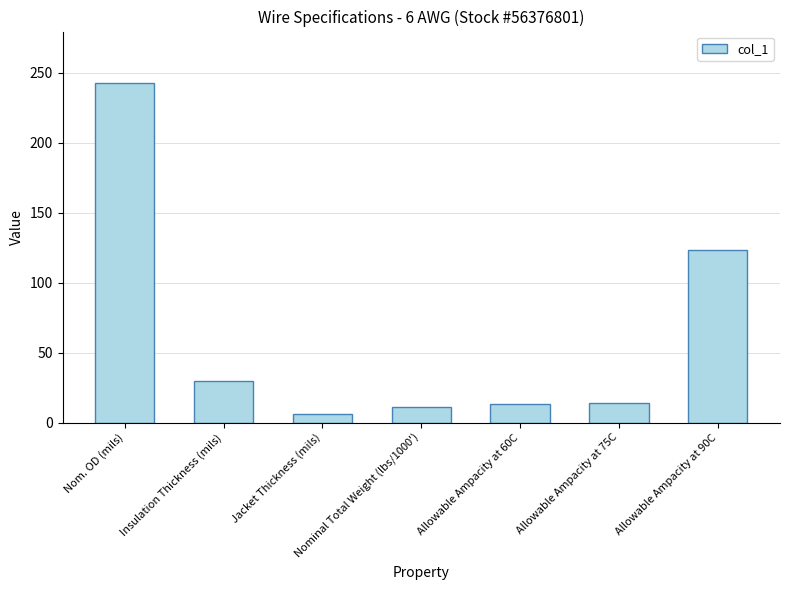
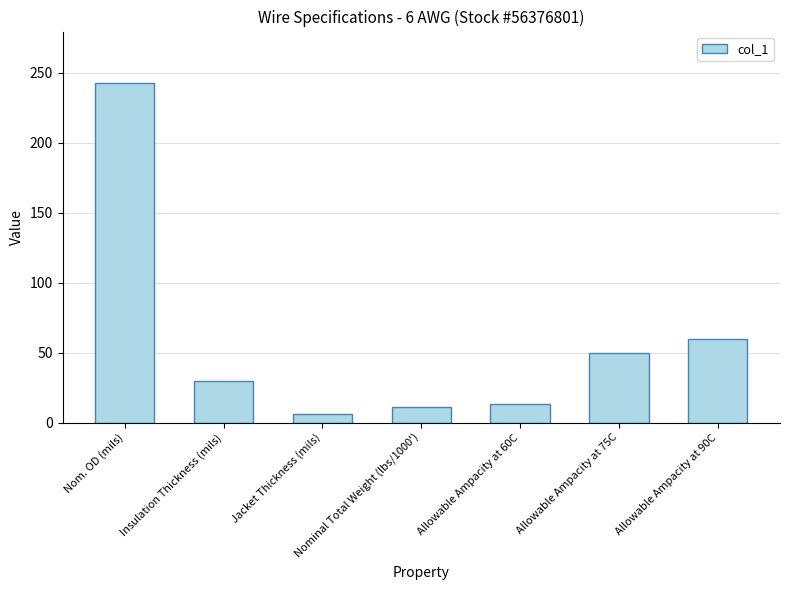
Allowable Ampacity at 75C: 14 -> 50
Allowable Ampacity at 90C: 123 -> 60
